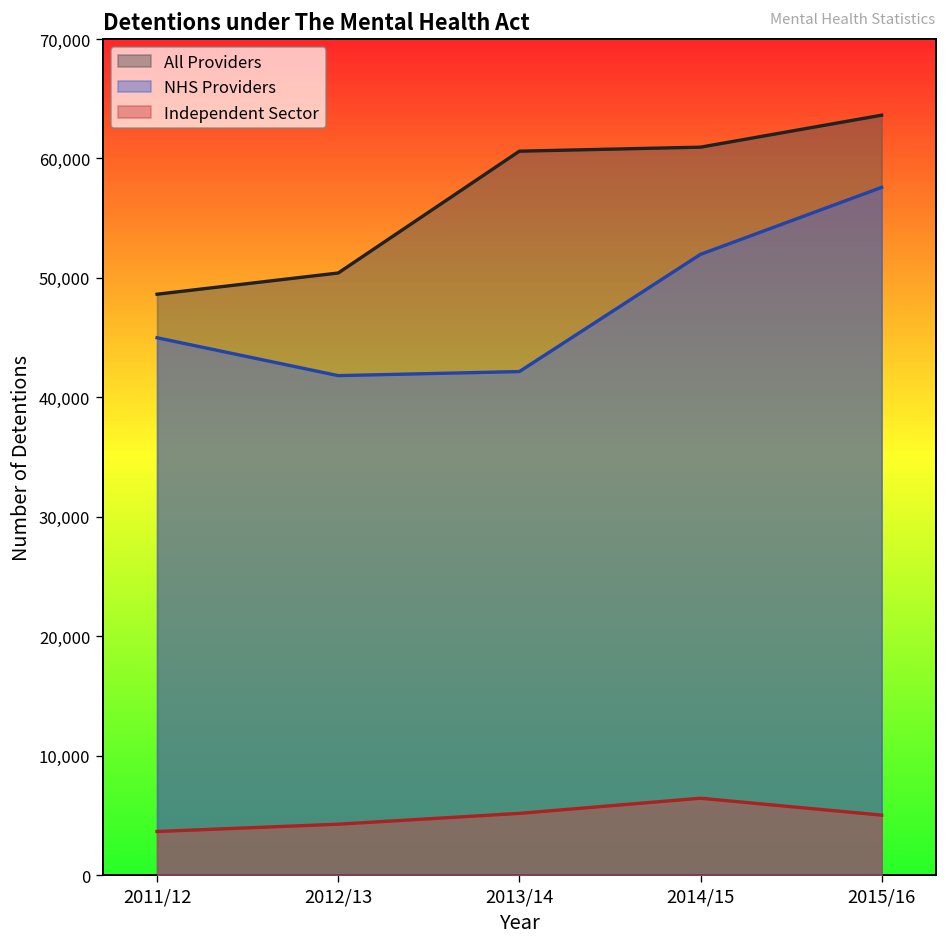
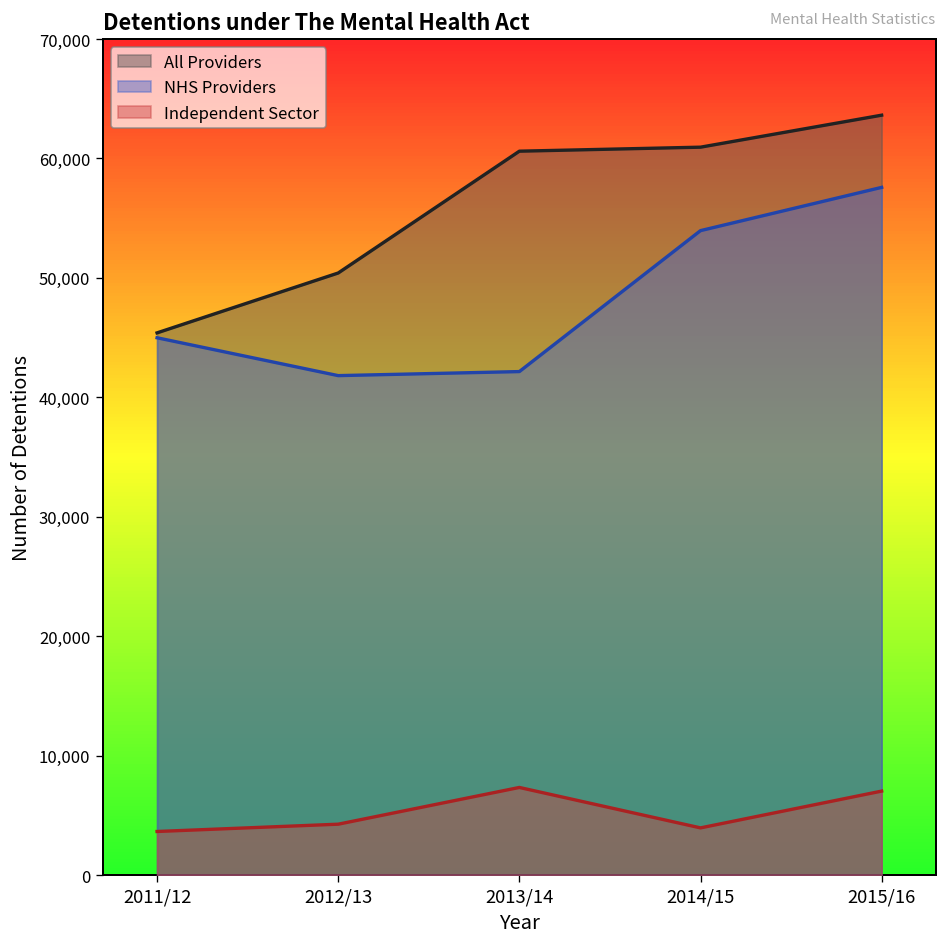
All Providers, 2011/12: 49,000 -> 45,000
Independent Sector, 2013/14: 5,000 -> 7,000
NHS Providers, 2014/15: 52,000 -> 54,000
Independent Sector, 2014/15: 6,000 -> 4,000
Independent Sector, 2015/16: 5,000 -> 7,000
